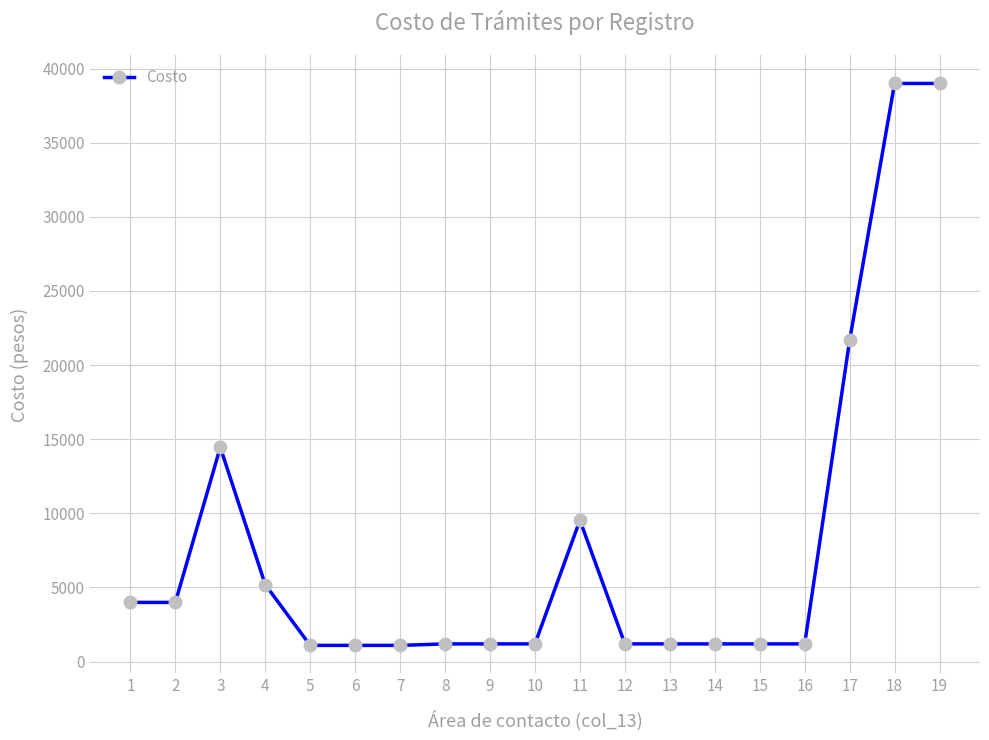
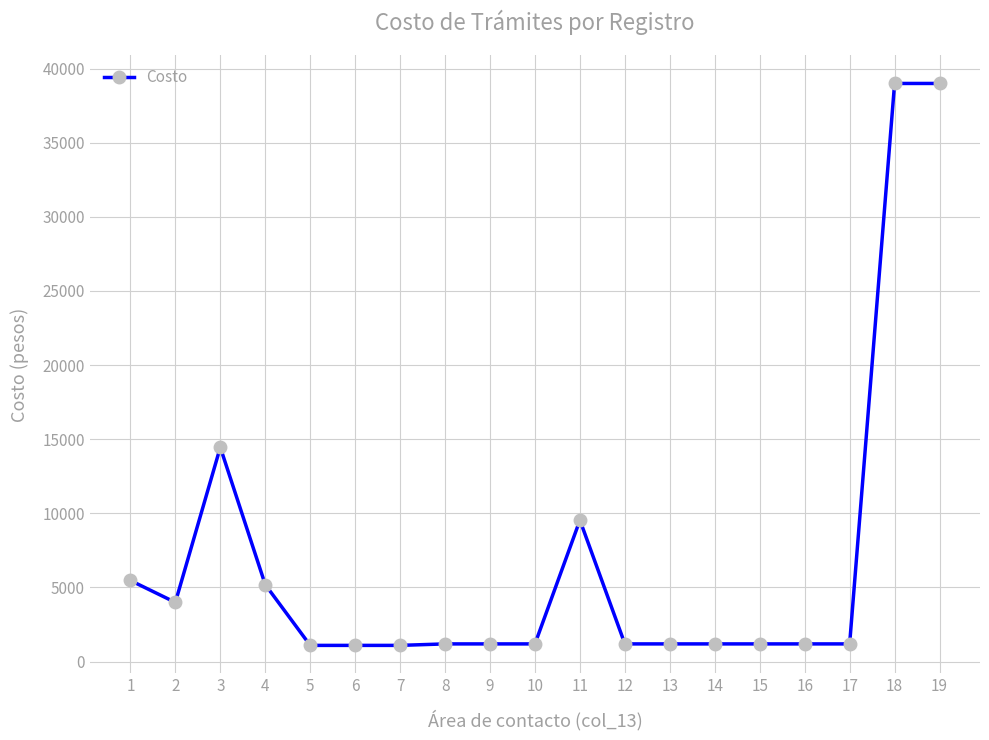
1: 4000 -> 5500
17: 21700 -> 1200
